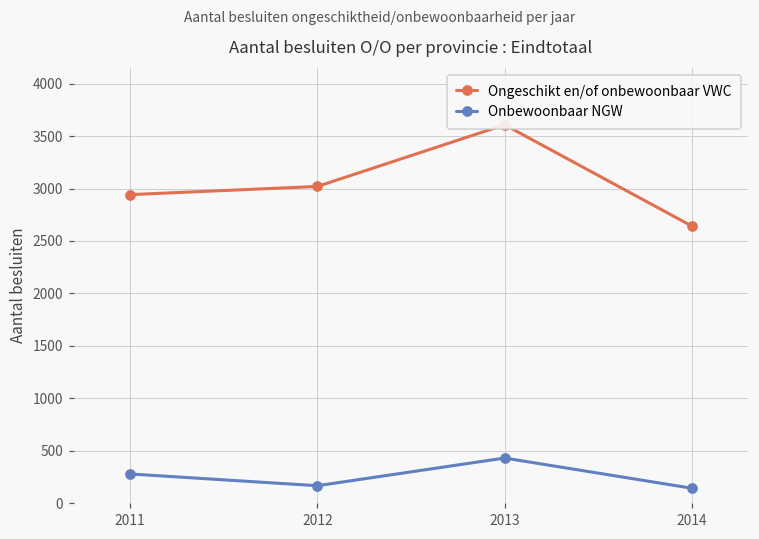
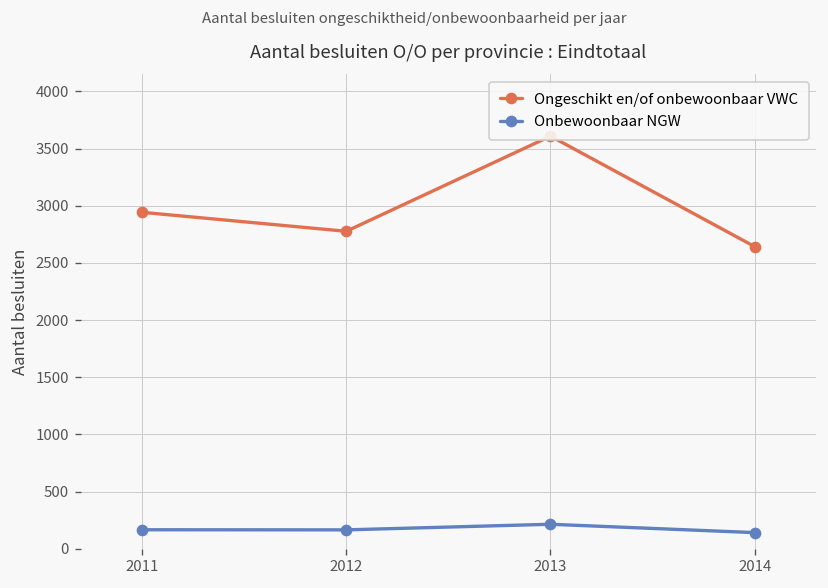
Onbewoonbaar NGW, 2011: 300 -> 200
Ongeschikt en/of onbewoonbaar VWC, 2012: 3000 -> 2800
Onbewoonbaar NGW, 2013: 400 -> 200
